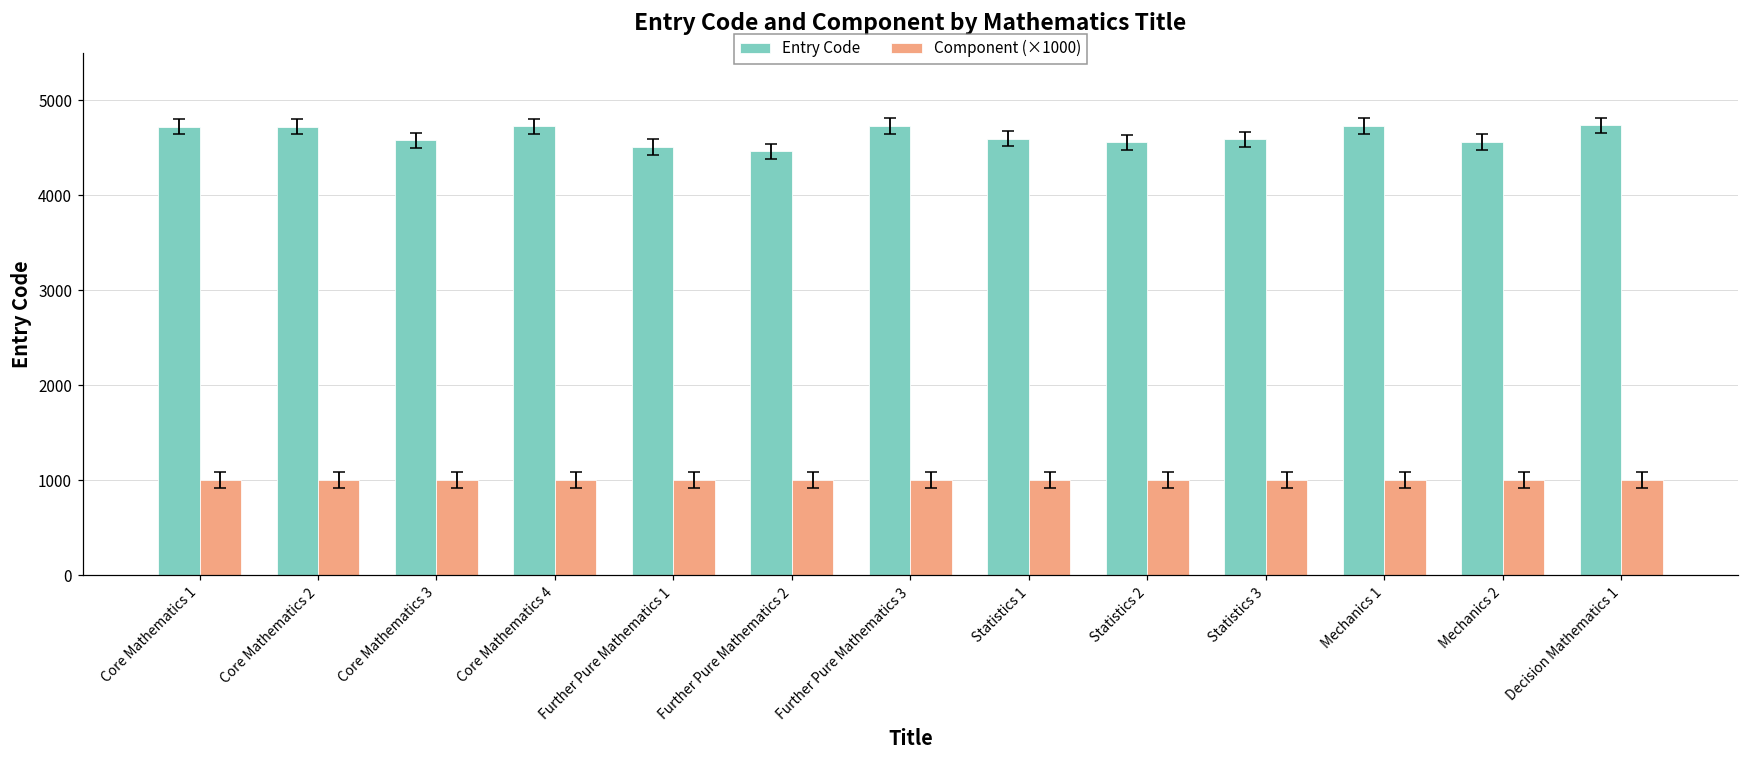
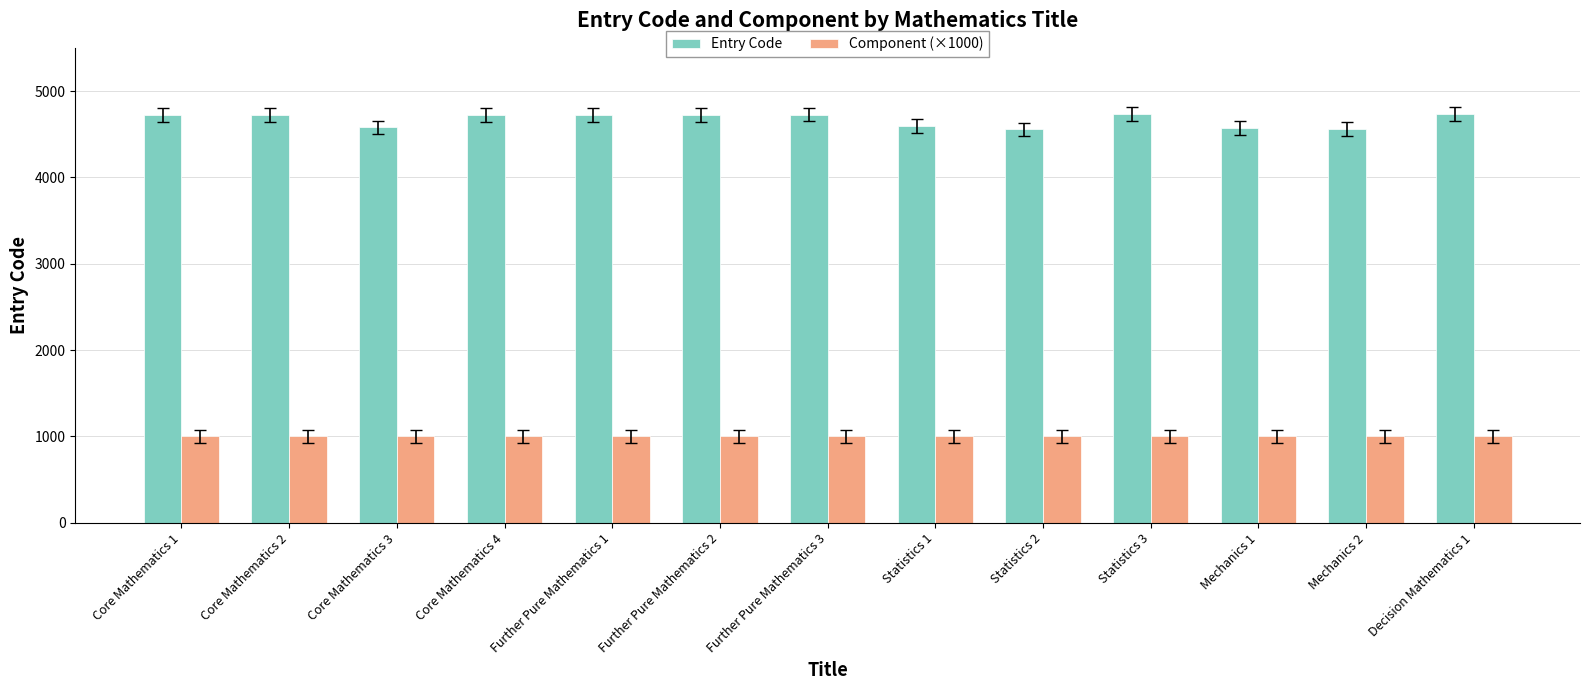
Entry Code, Further Pure Mathematics 1: 4500 -> 4700
Entry Code, Further Pure Mathematics 2: 4500 -> 4700
Entry Code, Statistics 3: 4600 -> 4700
Entry Code, Mechanics 1: 4700 -> 4600
